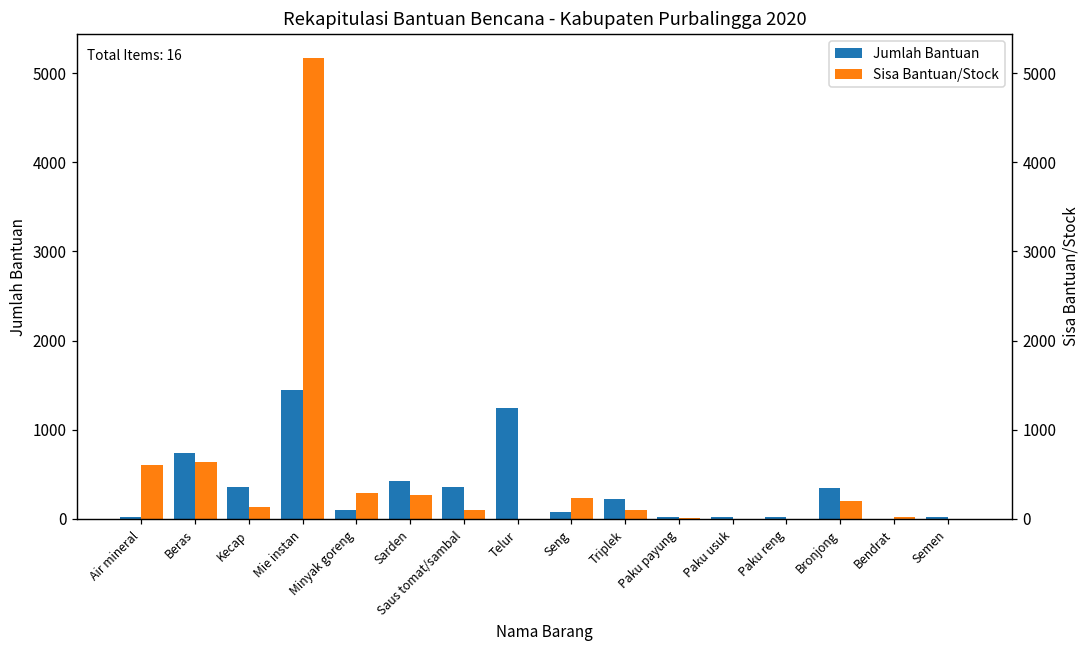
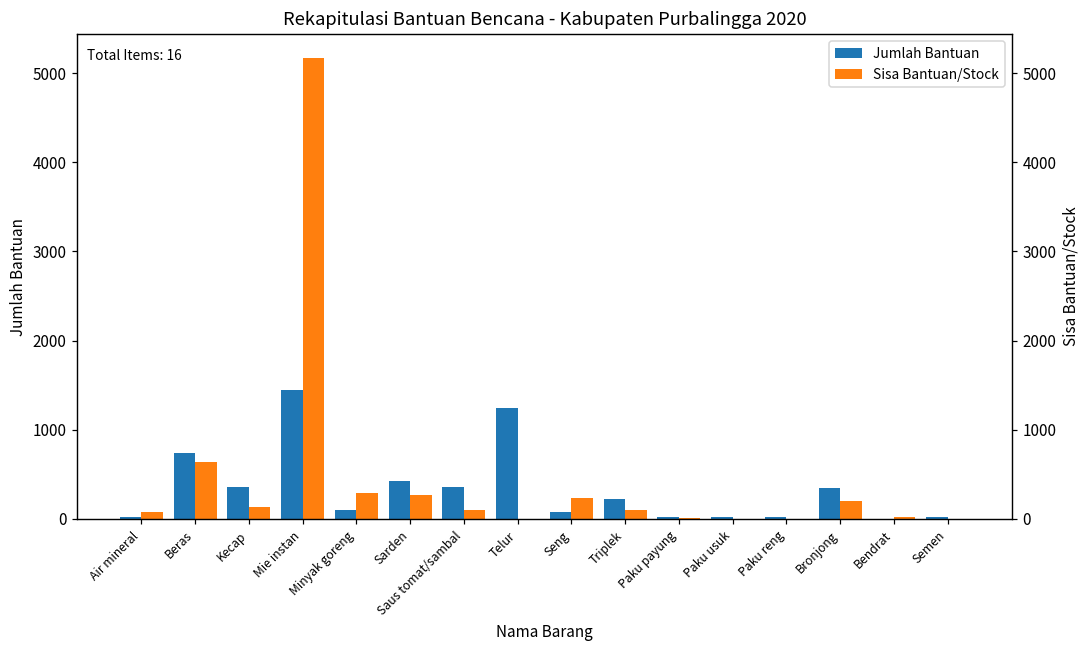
Sisa Bantuan/Stock, Air mineral: 600 -> 100
